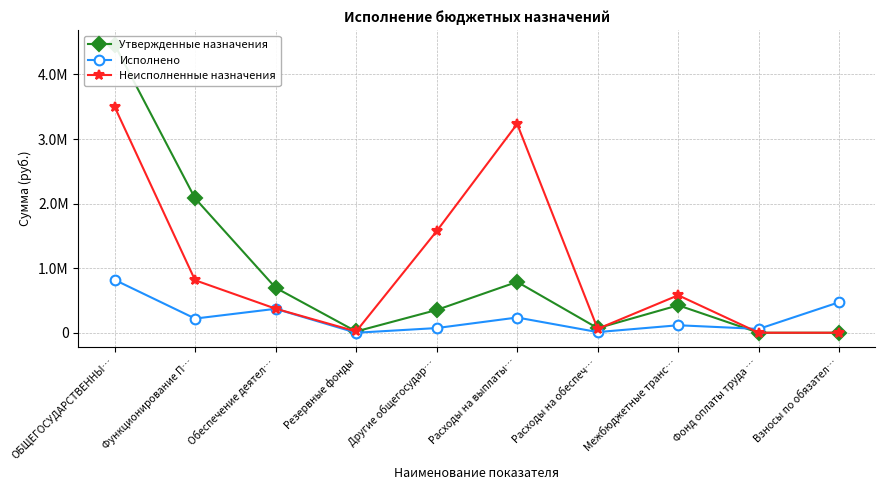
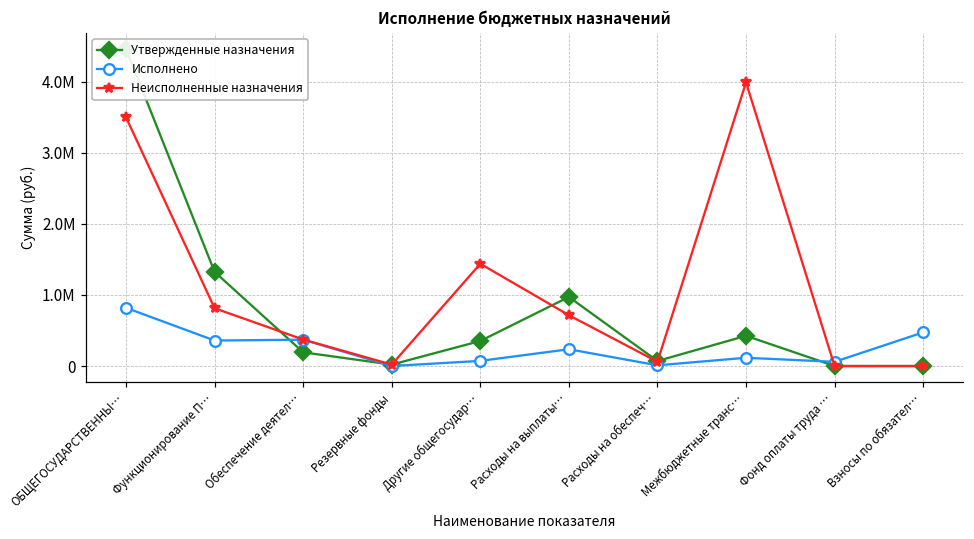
Утвержденные назначения, Функционирование П…: 2100000 -> 1300000
Исполнено, Функционирование П…: 200000 -> 400000
Утвержденные назначения, Обеспечение деятел…: 700000 -> 200000
Неисполненные назначения, Другие общегосудар…: 1600000 -> 1400000
Утвержденные назначения, Расходы на выплаты…: 800000 -> 1000000
Неисполненные назначения, Расходы на выплаты…: 3200000 -> 700000
Неисполненные назначения, Межбюджетные транс…: 600000 -> 4000000
